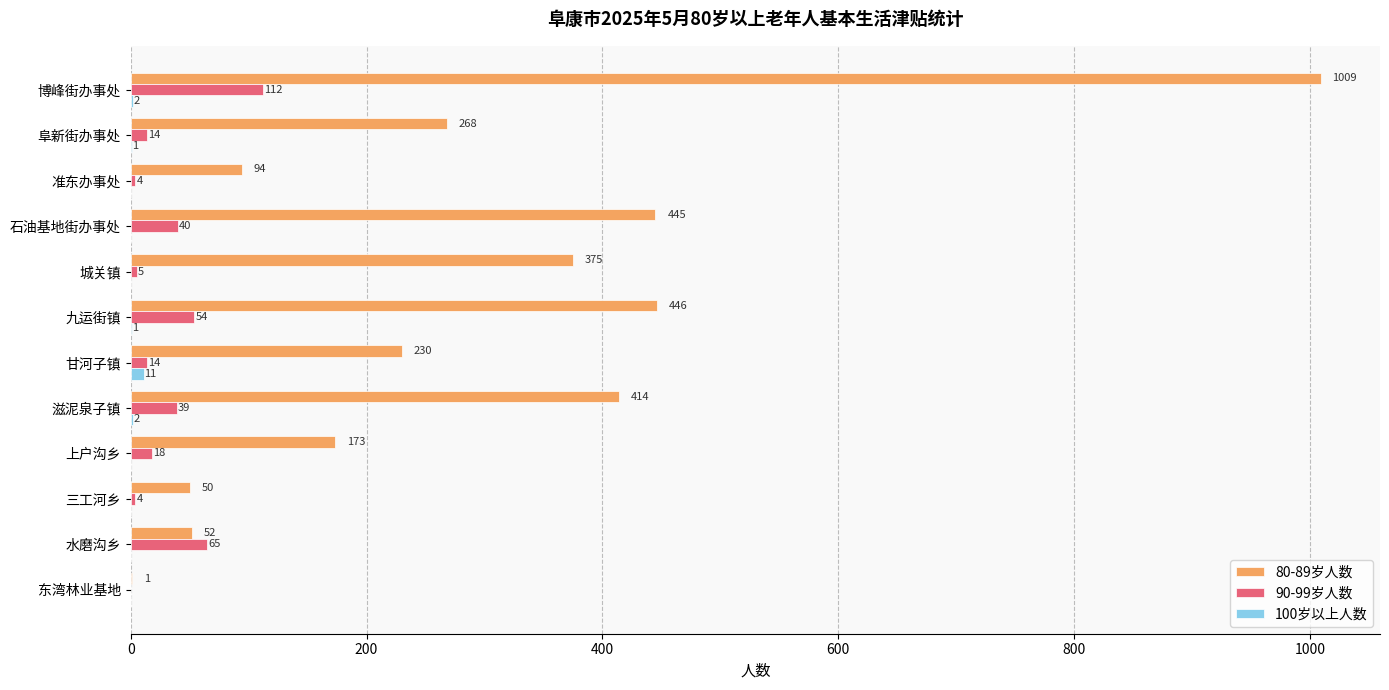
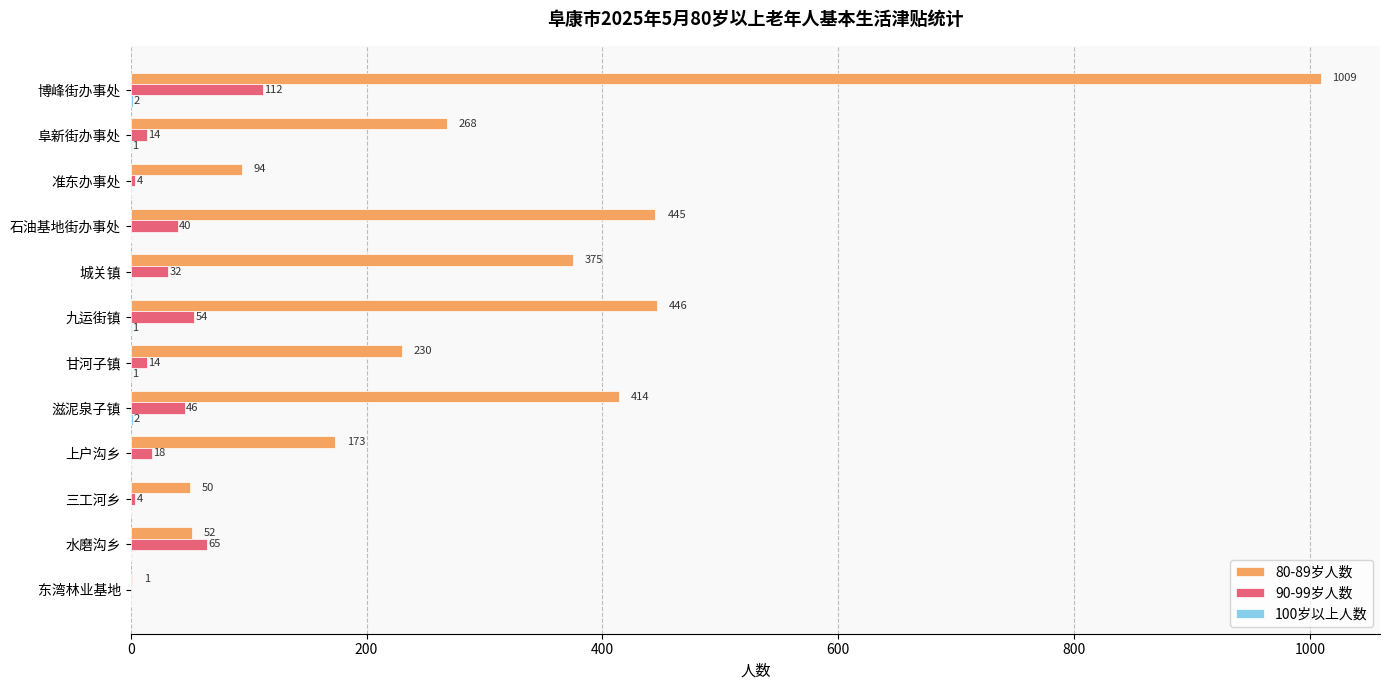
90-99岁人数, 城关镇: 5 -> 32
100岁以上人数, 甘河子镇: 11 -> 1
90-99岁人数, 滋泥泉子镇: 39 -> 46
